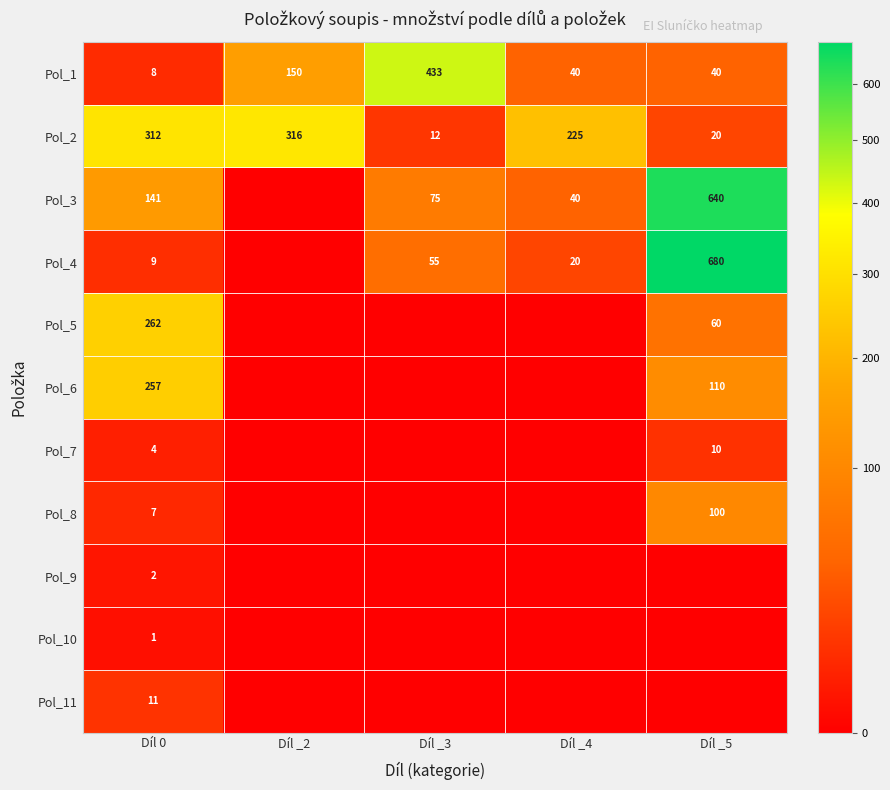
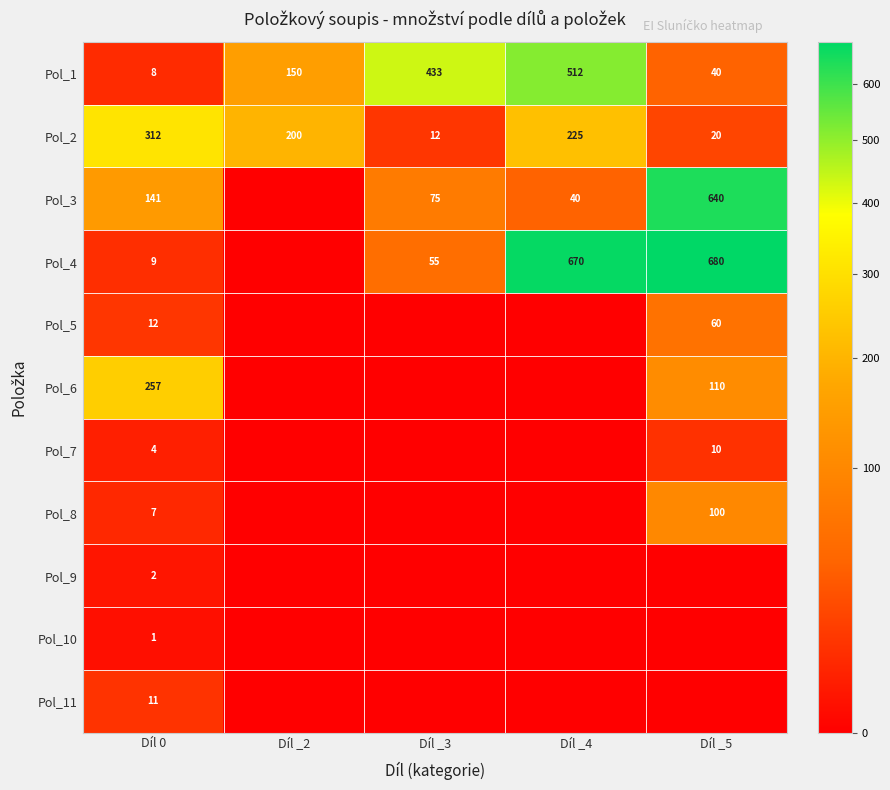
Pol_1, Díl _4: 40 -> 512
Pol_2, Díl _2: 316 -> 200
Pol_4, Díl _4: 20 -> 670
Pol_5, Díl 0: 262 -> 12
